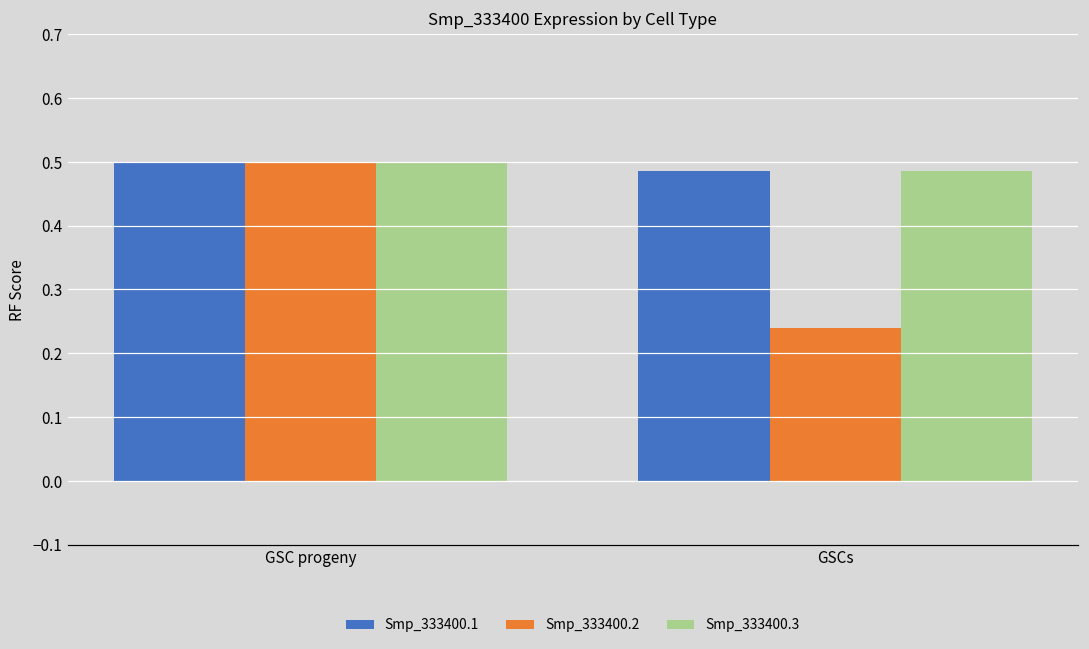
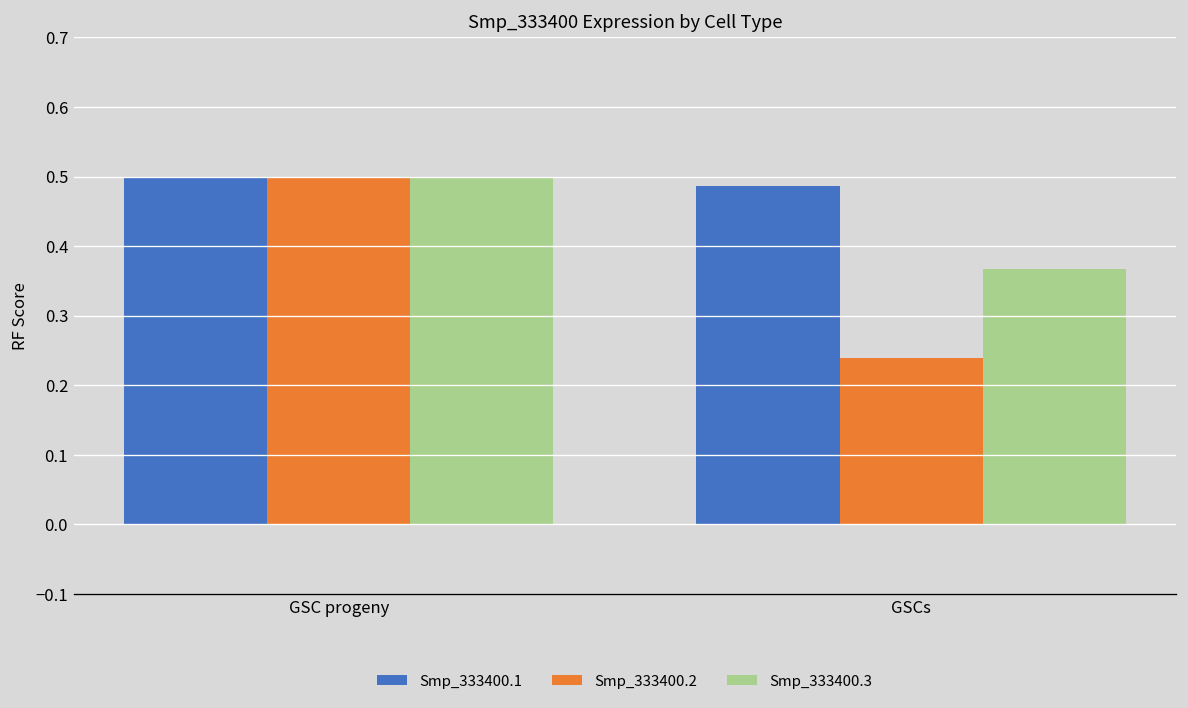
Smp_333400.3, GSCs: 0.49 -> 0.37
